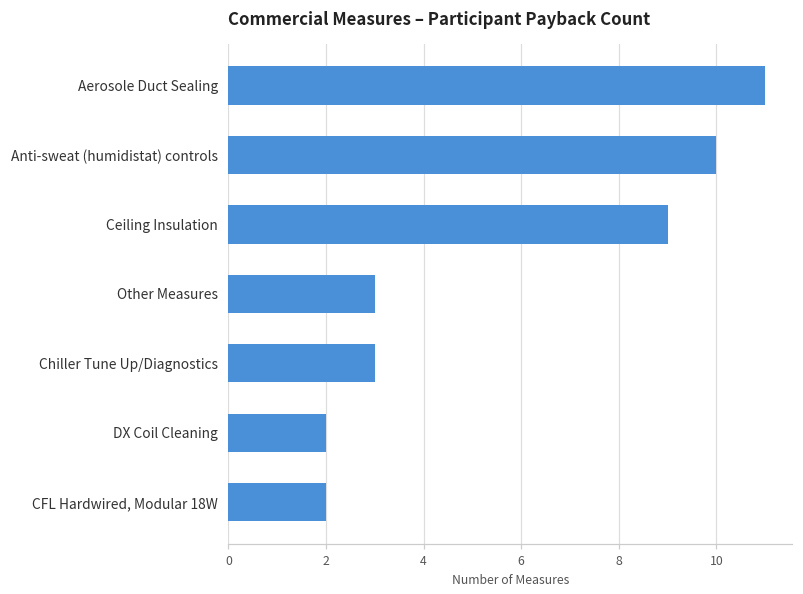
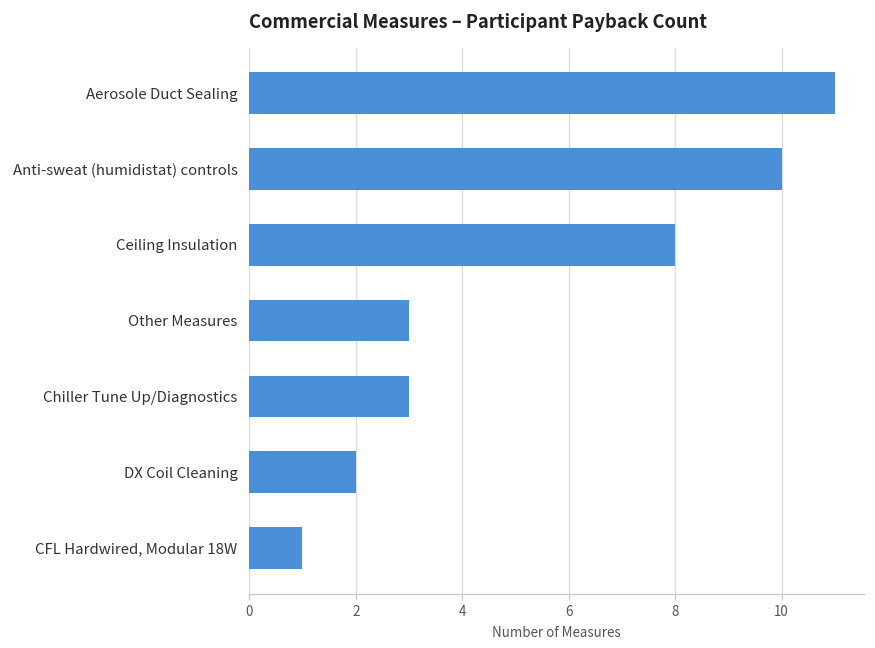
Ceiling Insulation: 9 -> 8
CFL Hardwired, Modular 18W: 2 -> 1
